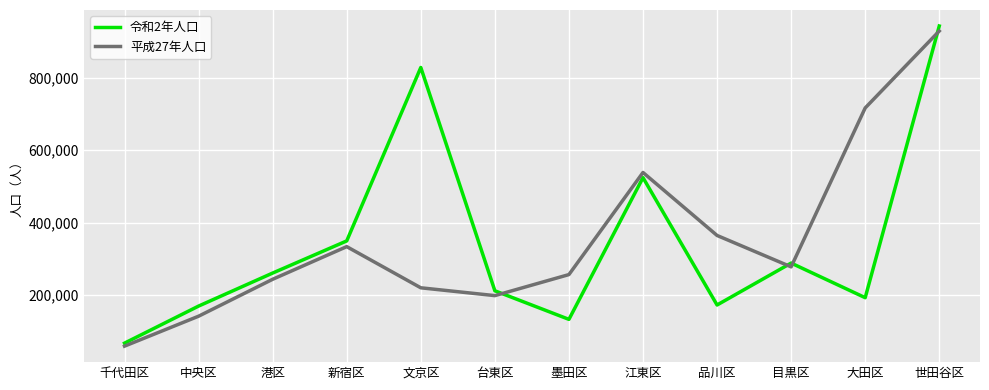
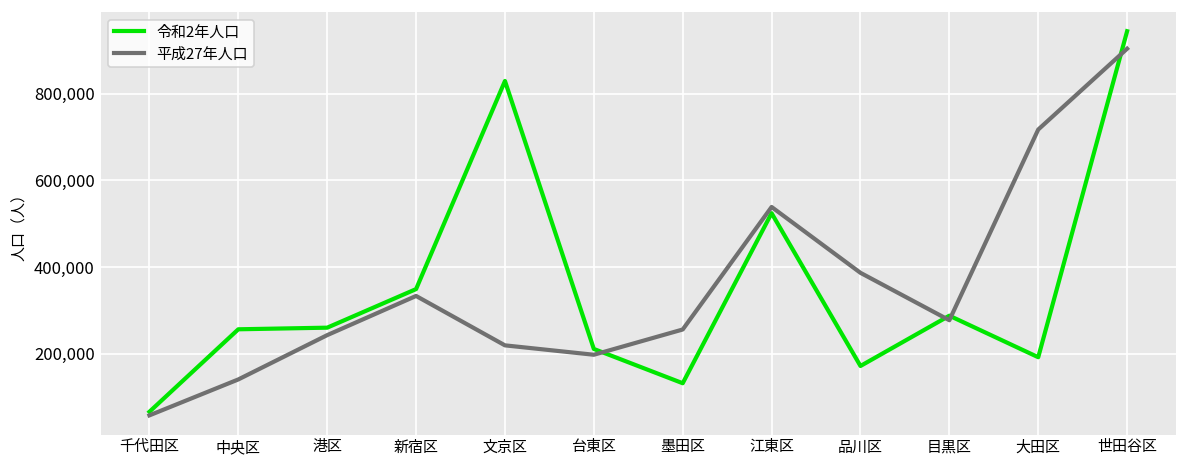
令和2年人口, 中央区: 170,000 -> 260,000
平成27年人口, 品川区: 360,000 -> 390,000
平成27年人口, 世田谷区: 930,000 -> 900,000
